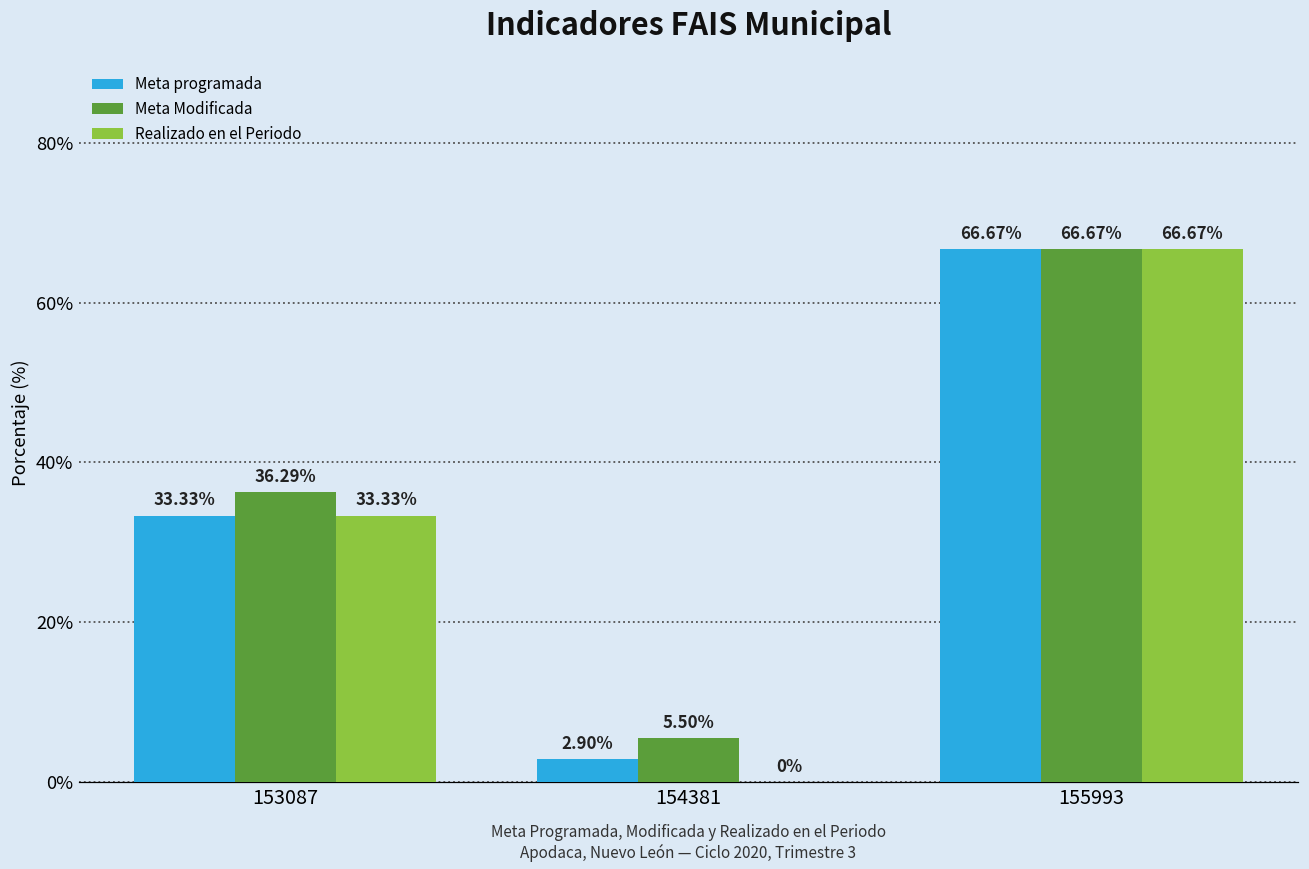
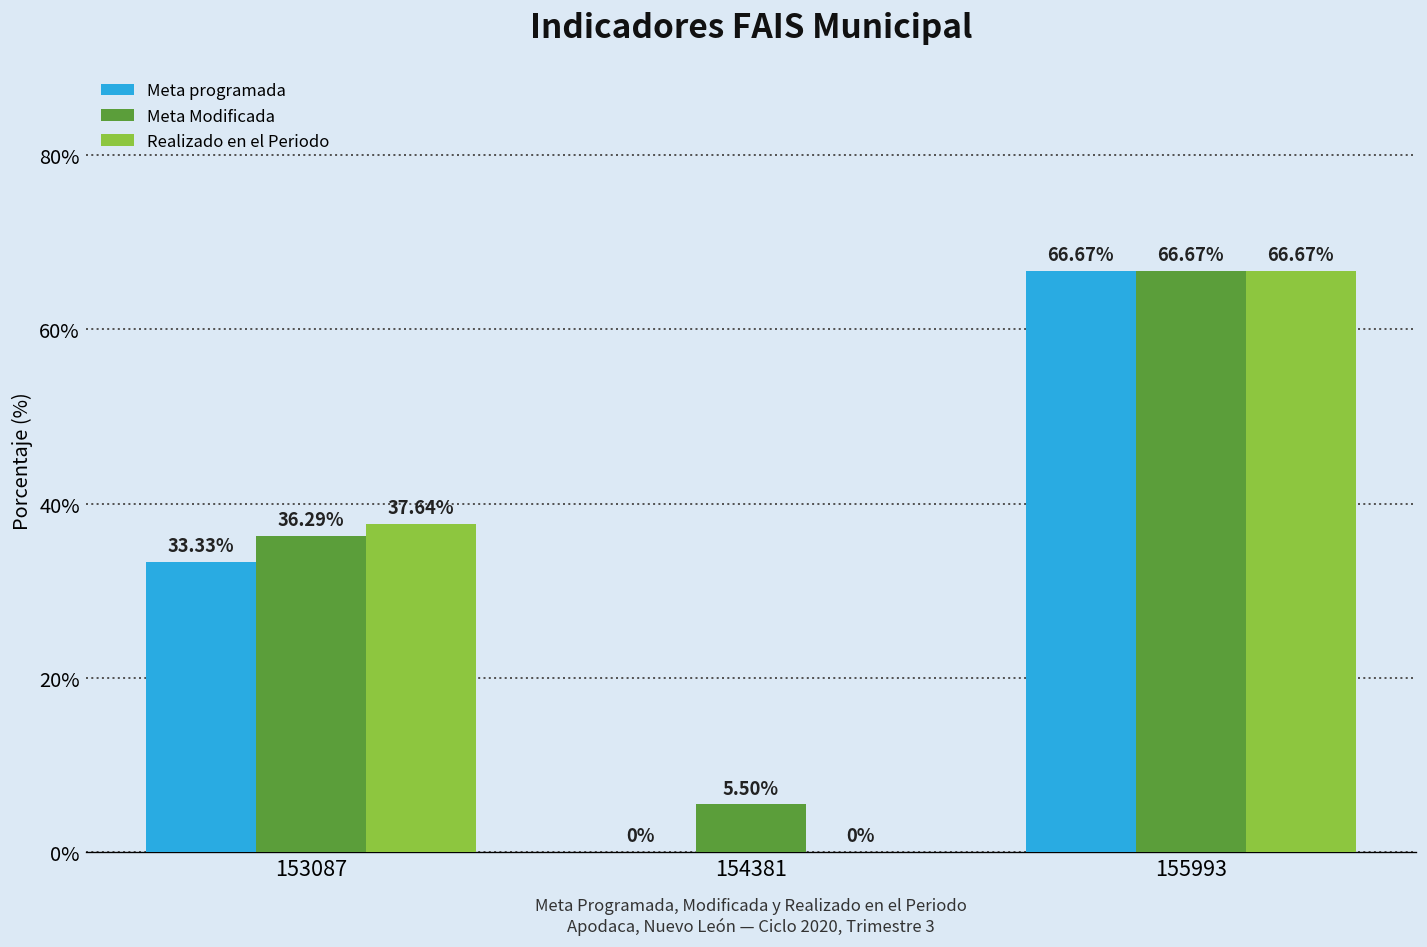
Realizado en el Periodo, 153087: 33.33% -> 37.64%
Meta programada, 154381: 2.90% -> 0%
